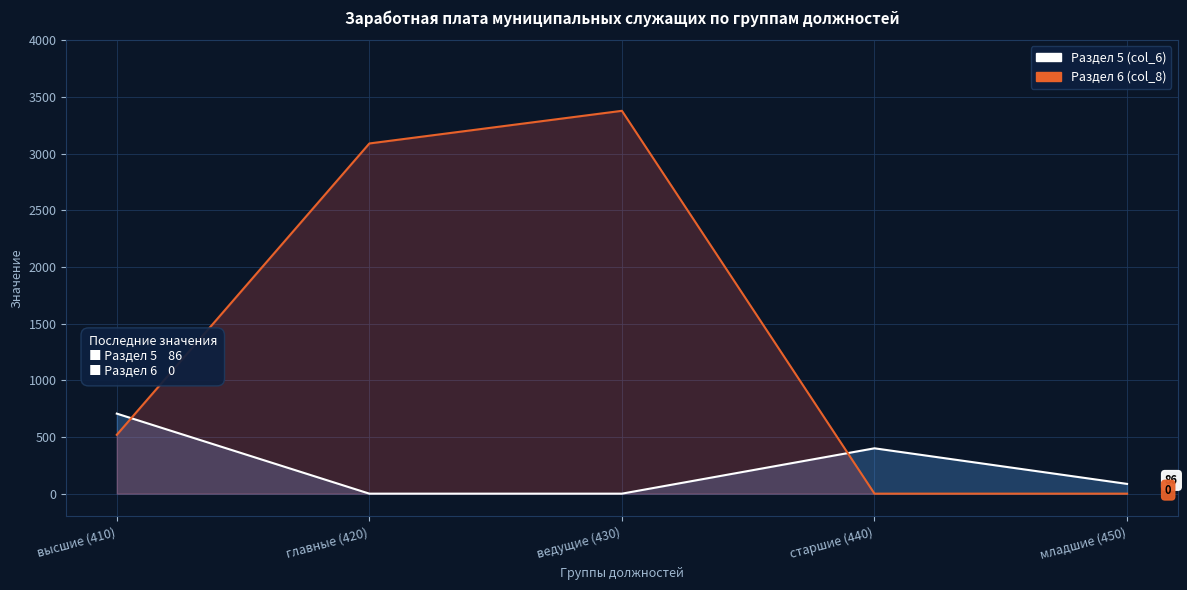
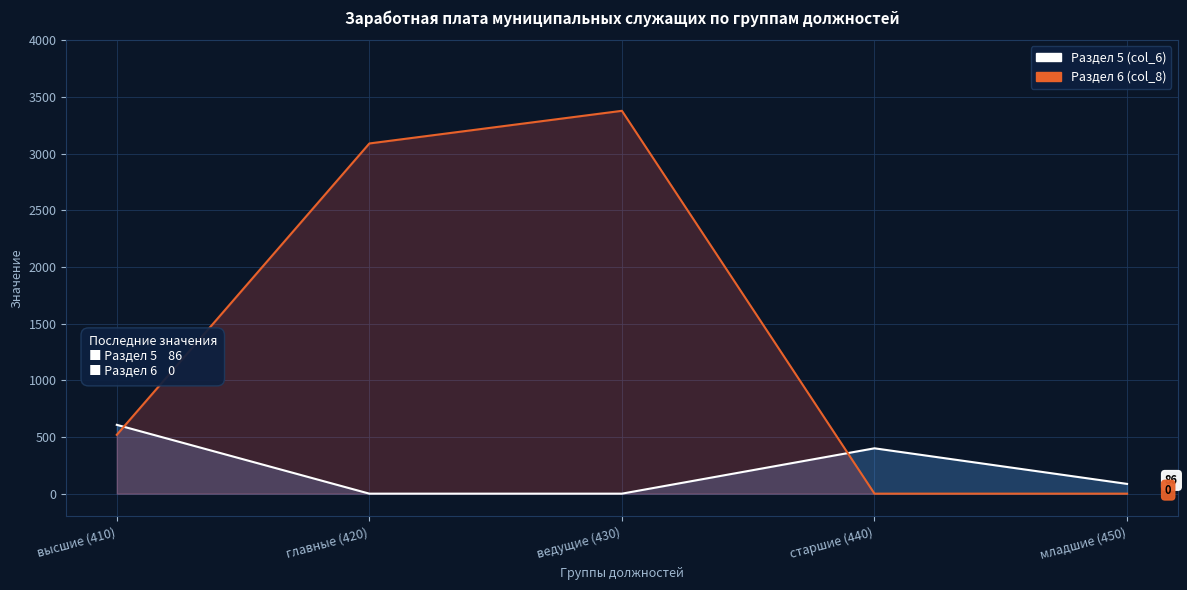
Раздел 5 (col_6), высшие (410): 710 -> 610
